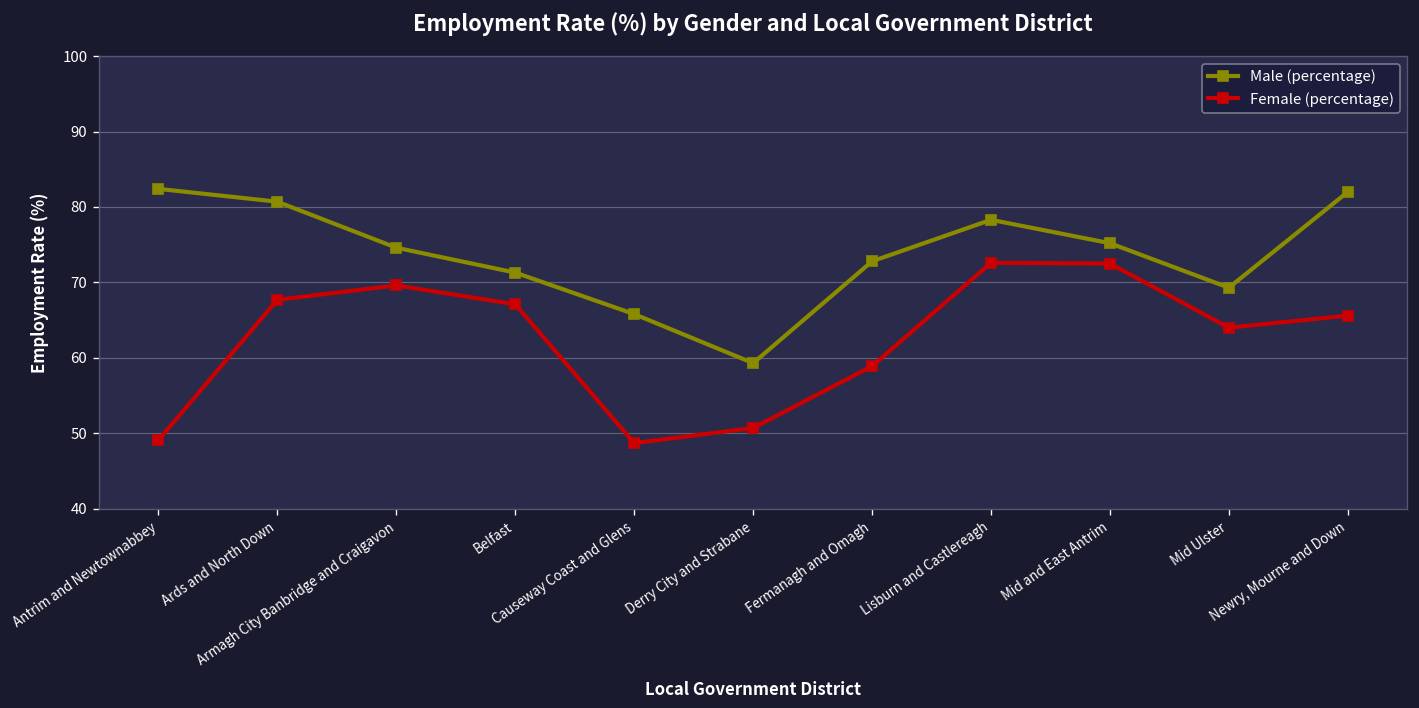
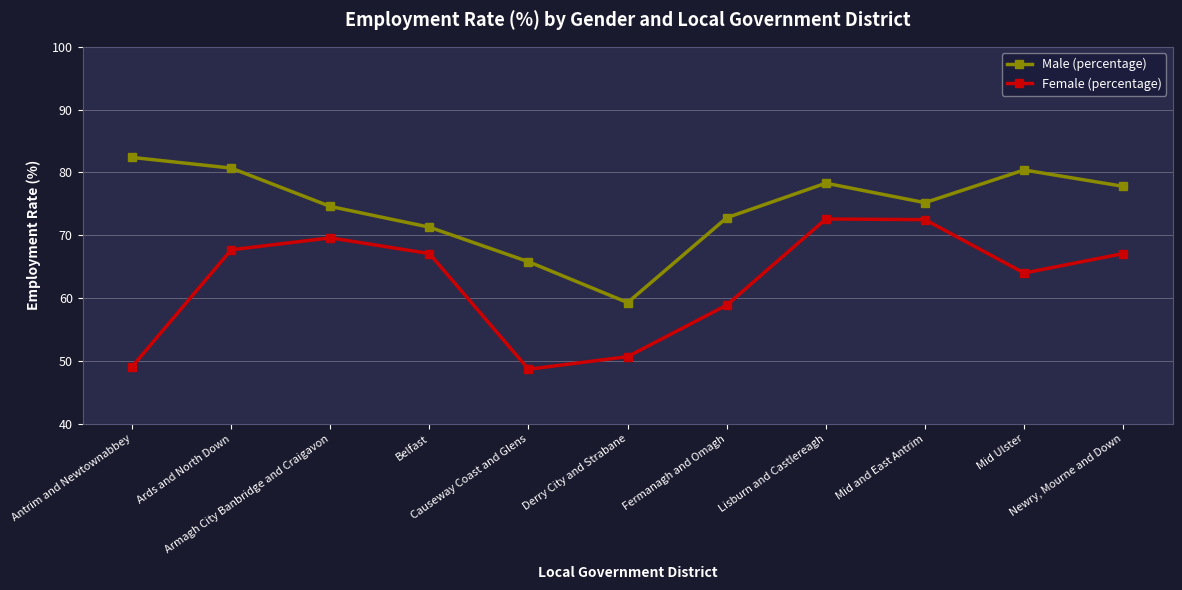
Male (percentage), Mid Ulster: 69 -> 80
Male (percentage), Newry, Mourne and Down: 82 -> 78
Female (percentage), Newry, Mourne and Down: 66 -> 67
